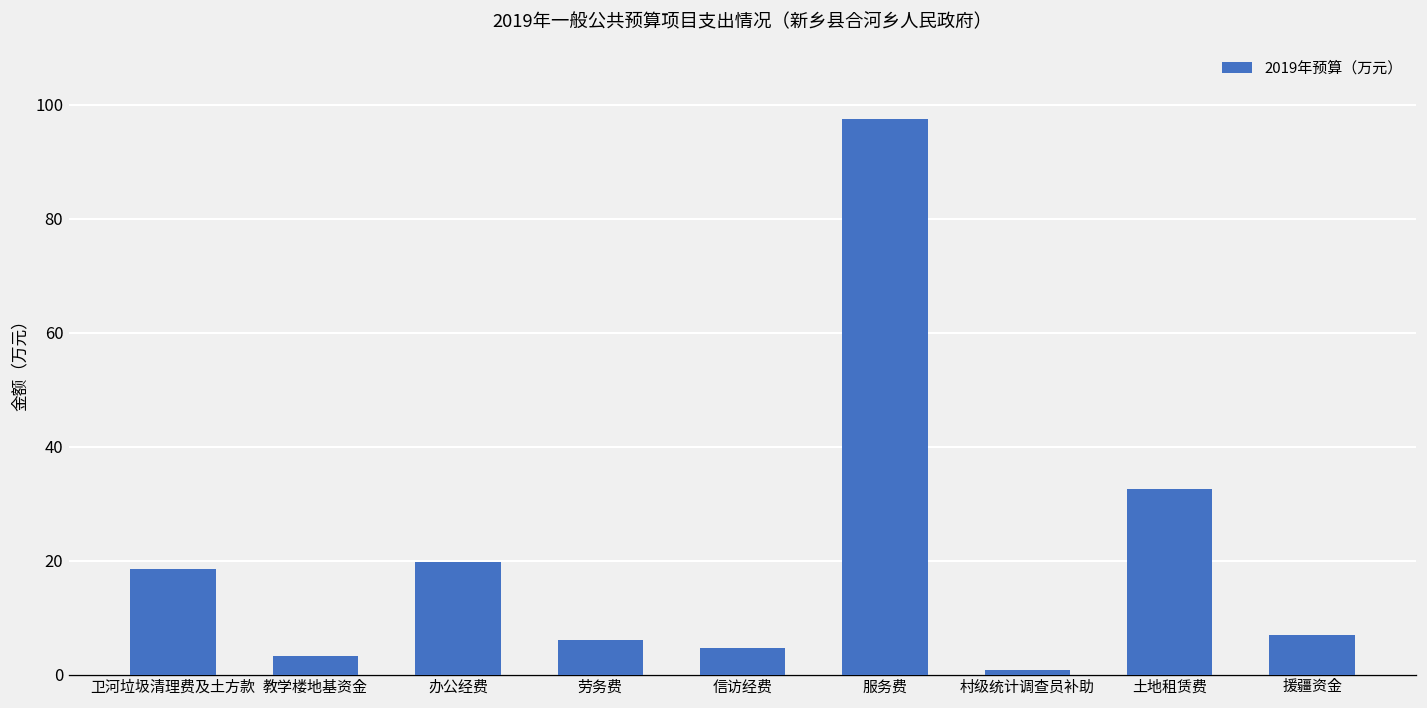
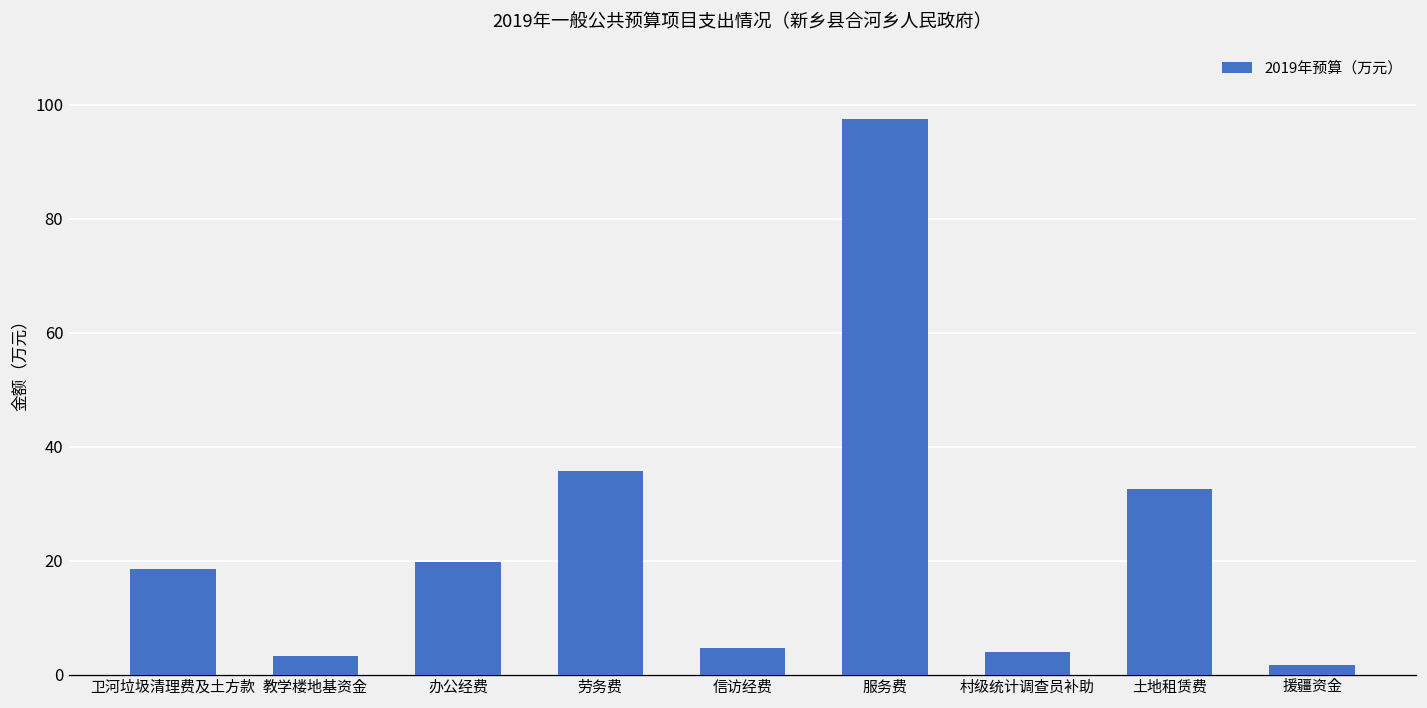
劳务费: 6 -> 36
村级统计调查员补助: 1 -> 4
援疆资金: 7 -> 2
